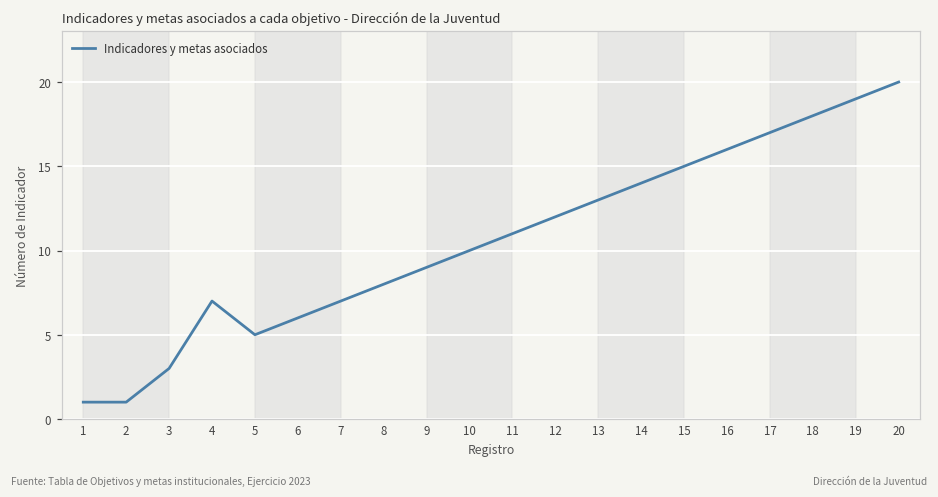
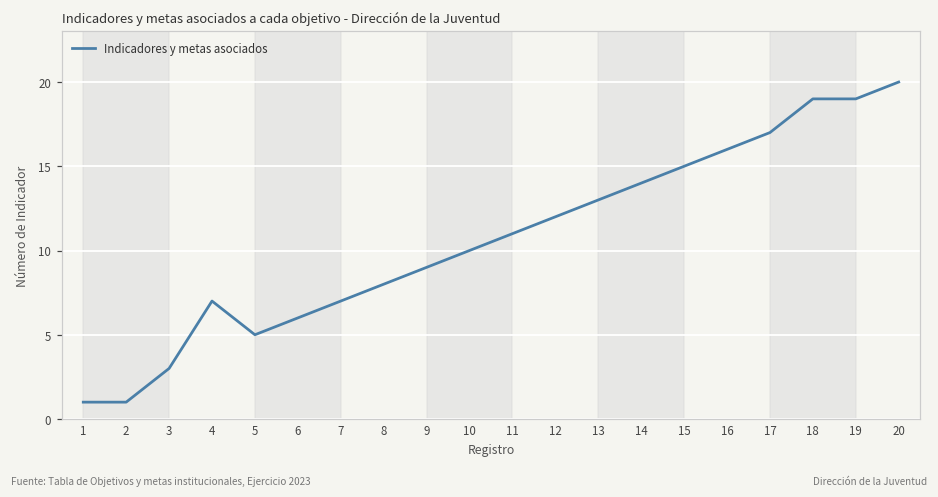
18: 18 -> 19
